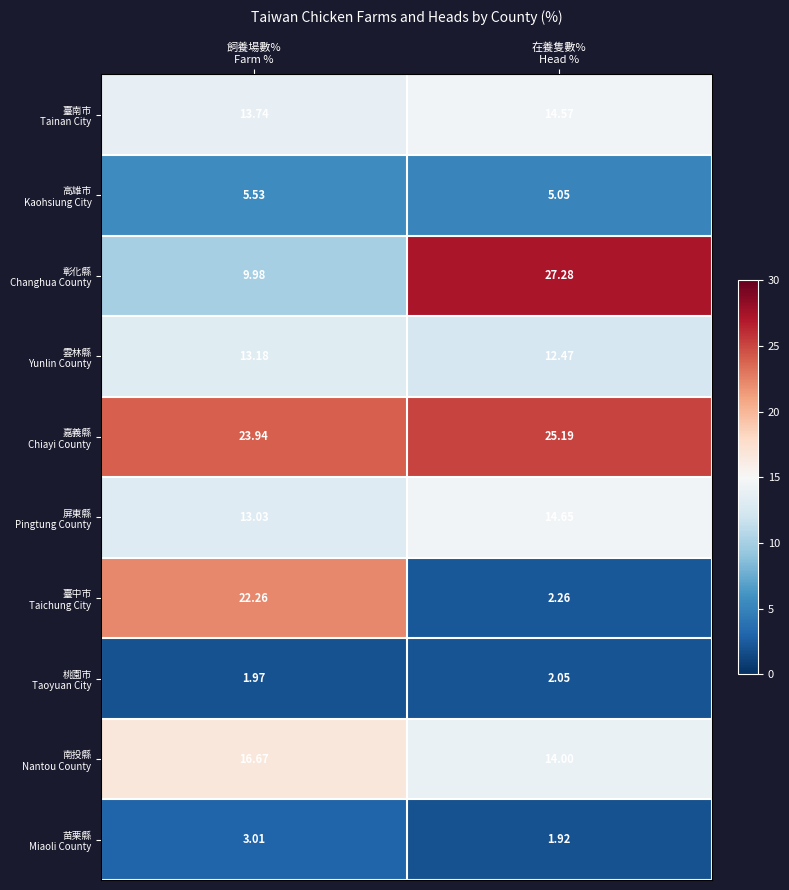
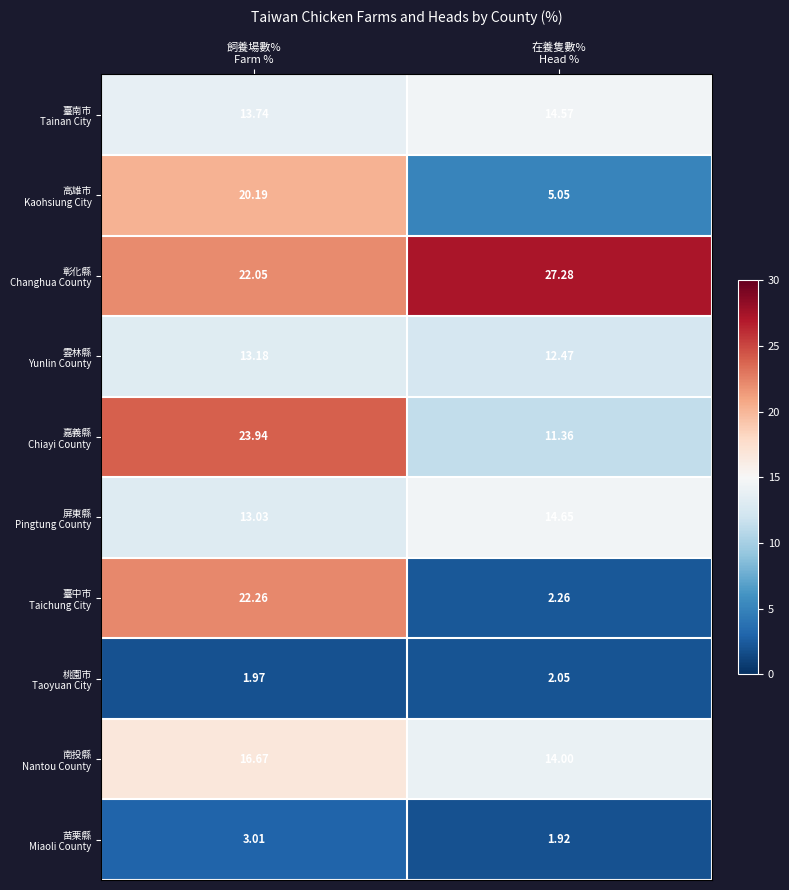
高雄市 Kaohsiung City, 飼養場數% Farm %: 5.53 -> 20.19
彰化縣 Changhua County, 飼養場數% Farm %: 9.98 -> 22.05
嘉義縣 Chiayi County, 在養隻數% Head %: 25.19 -> 11.36
